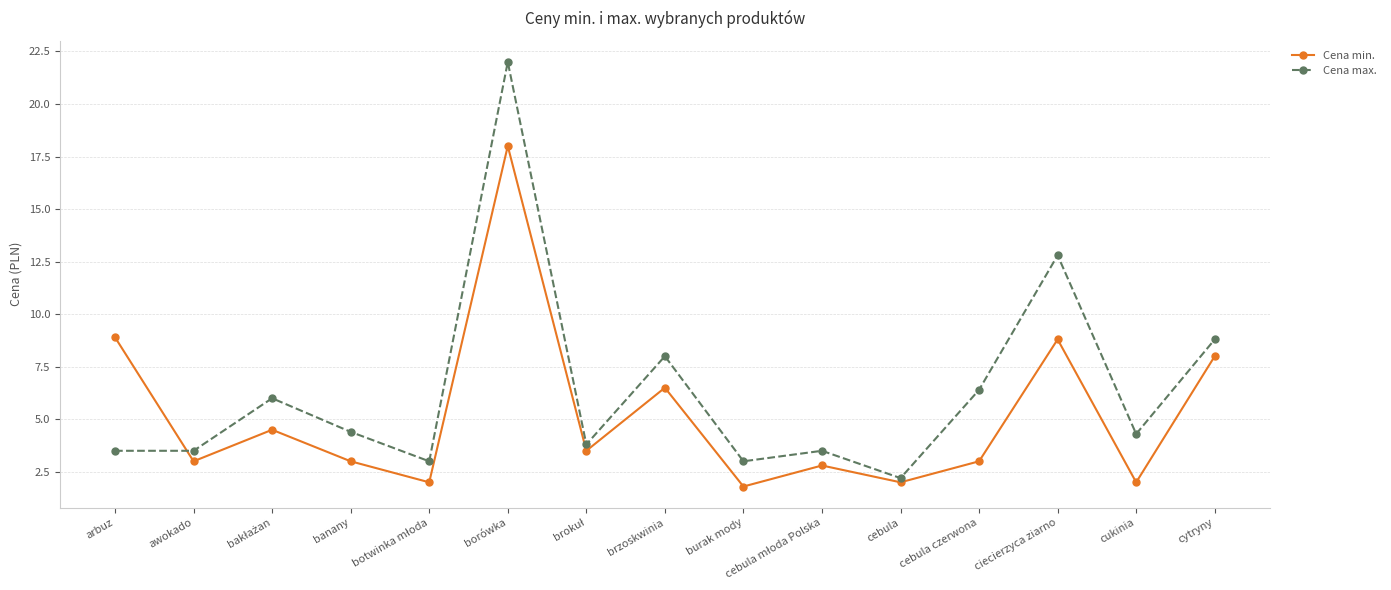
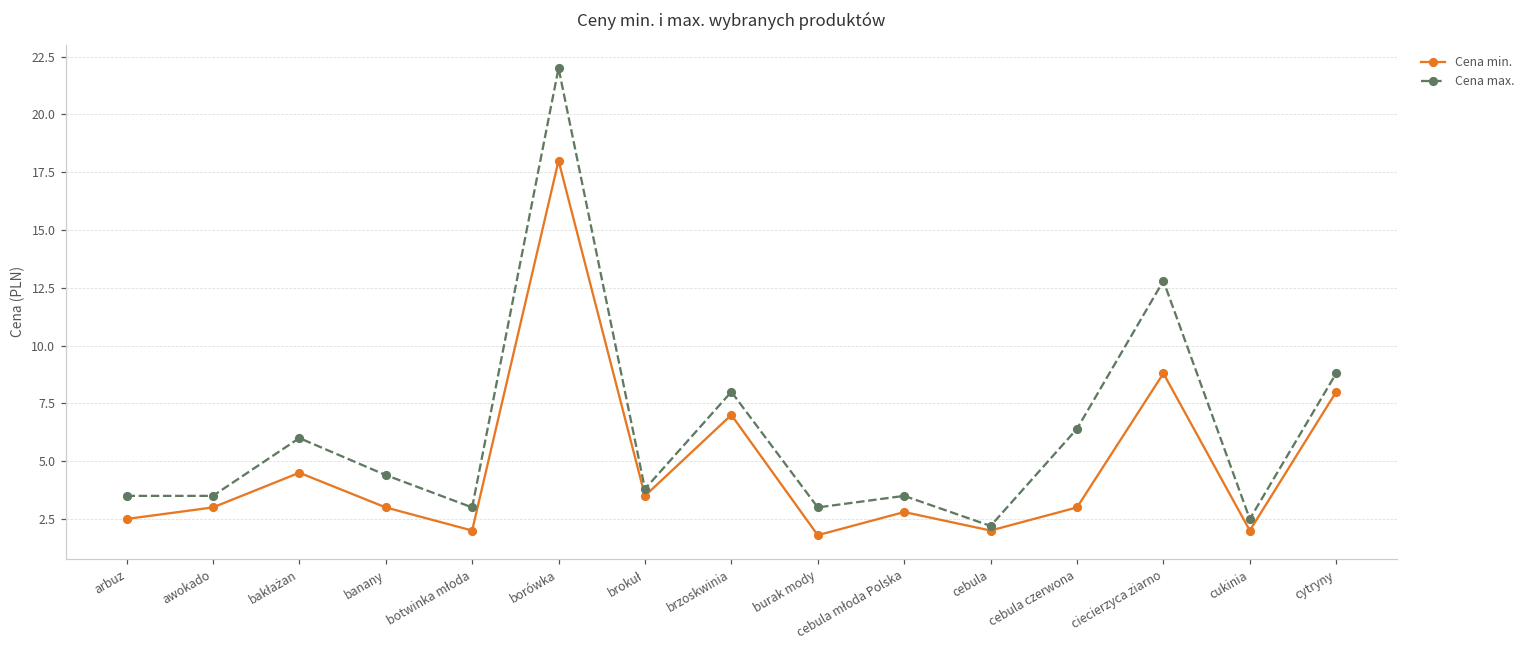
Cena min., arbuz: 8.9 -> 2.5
Cena min., brzoskwinia: 6.5 -> 7.0
Cena max., cukinia: 4.3 -> 2.5
